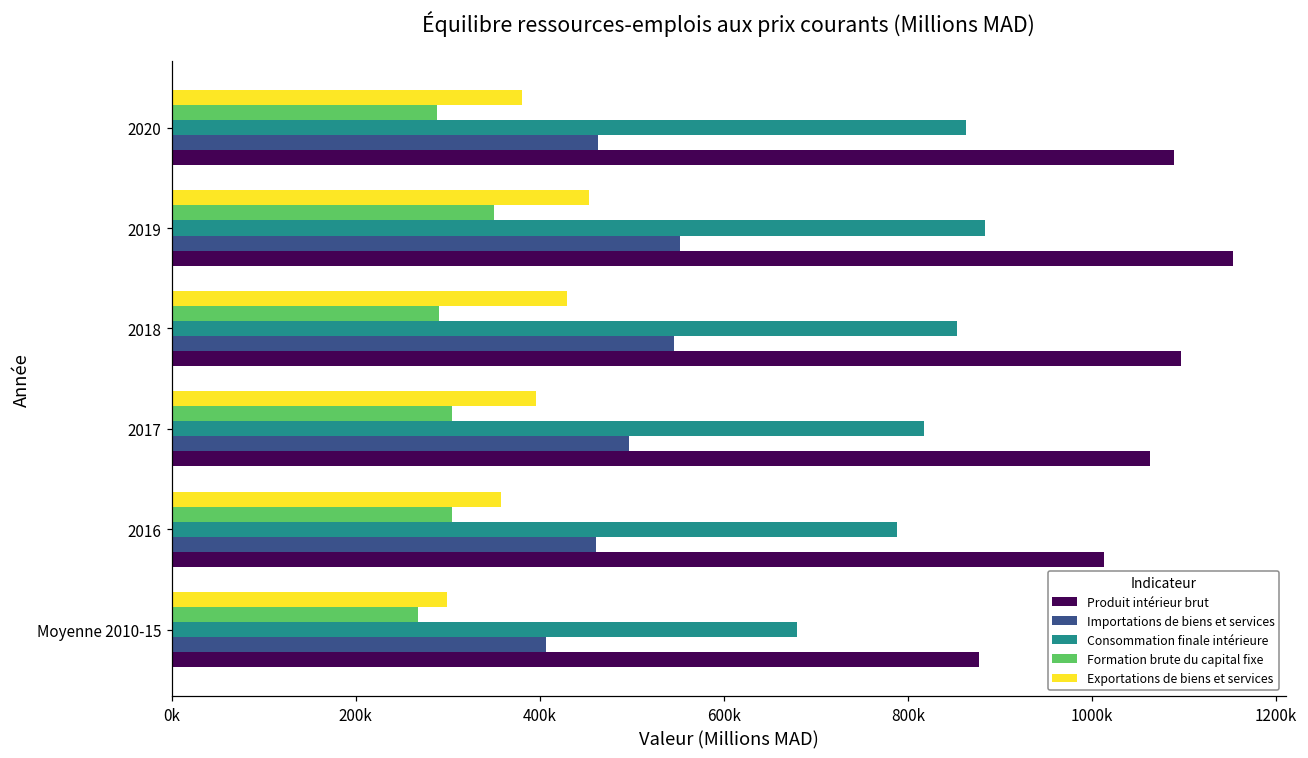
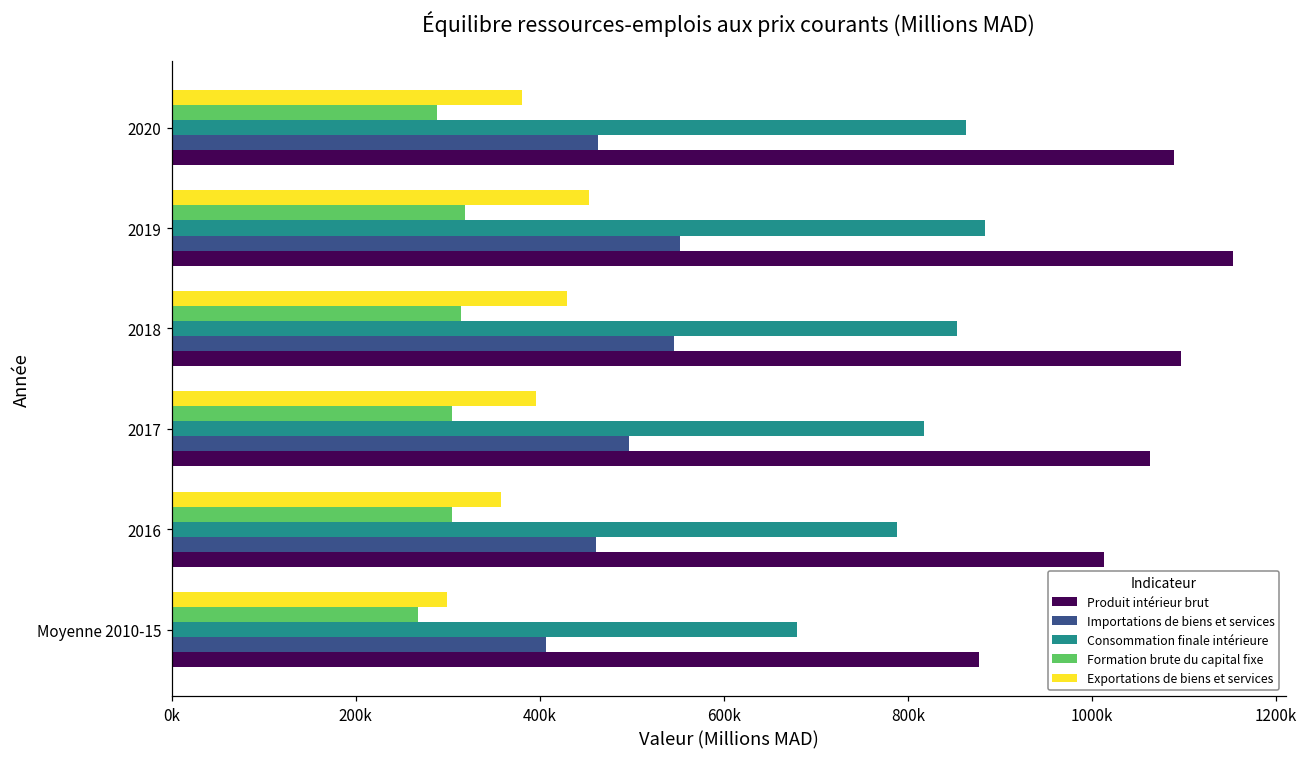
Formation brute du capital fixe, 2019: 350000 -> 320000
Formation brute du capital fixe, 2018: 290000 -> 310000
